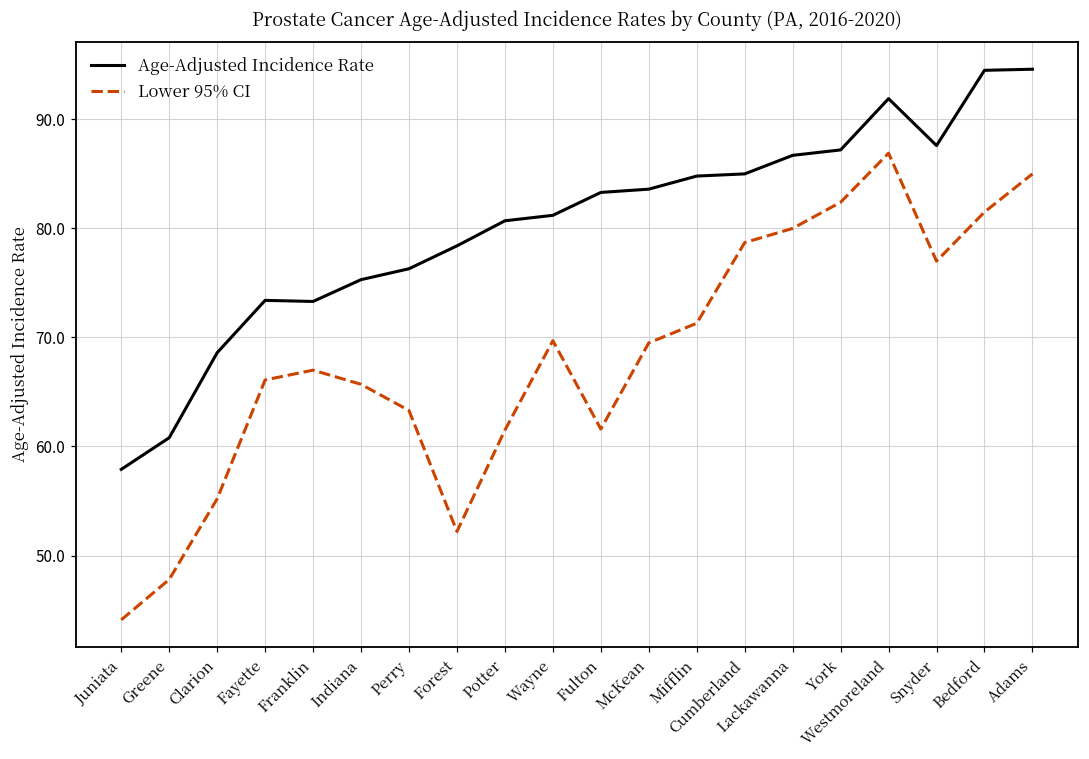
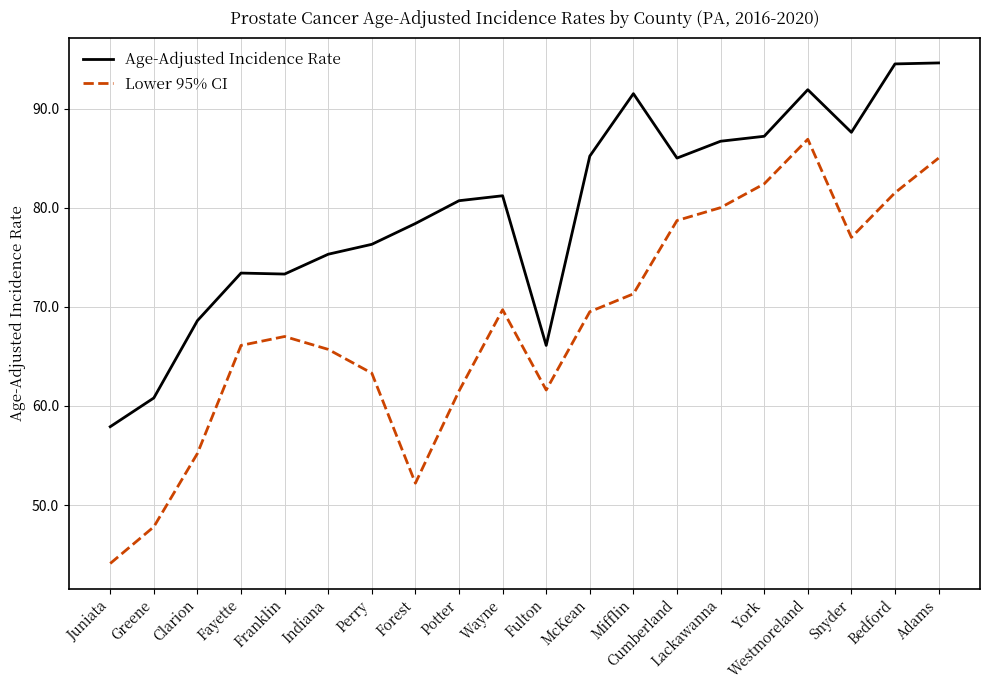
Age-Adjusted Incidence Rate, Fulton: 83 -> 66
Age-Adjusted Incidence Rate, McKean: 84 -> 85
Age-Adjusted Incidence Rate, Mifflin: 85 -> 92
